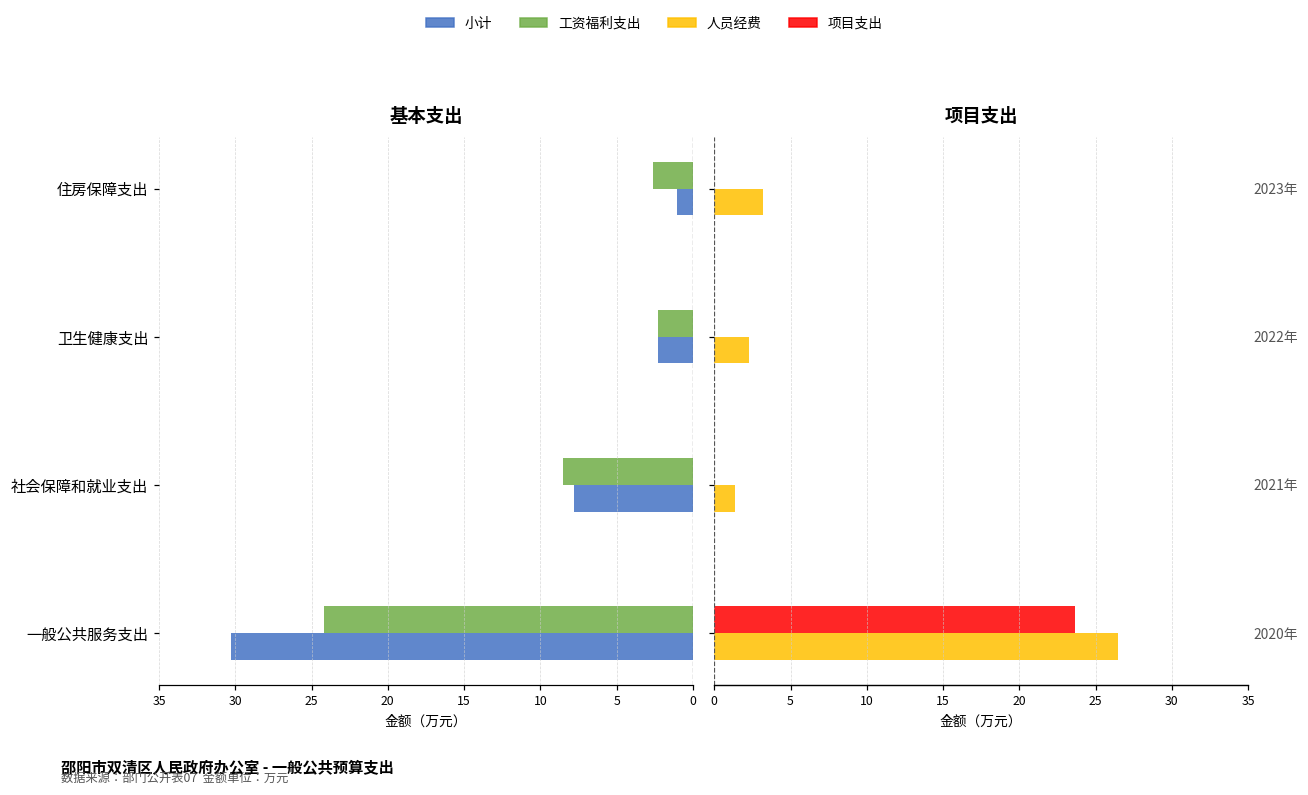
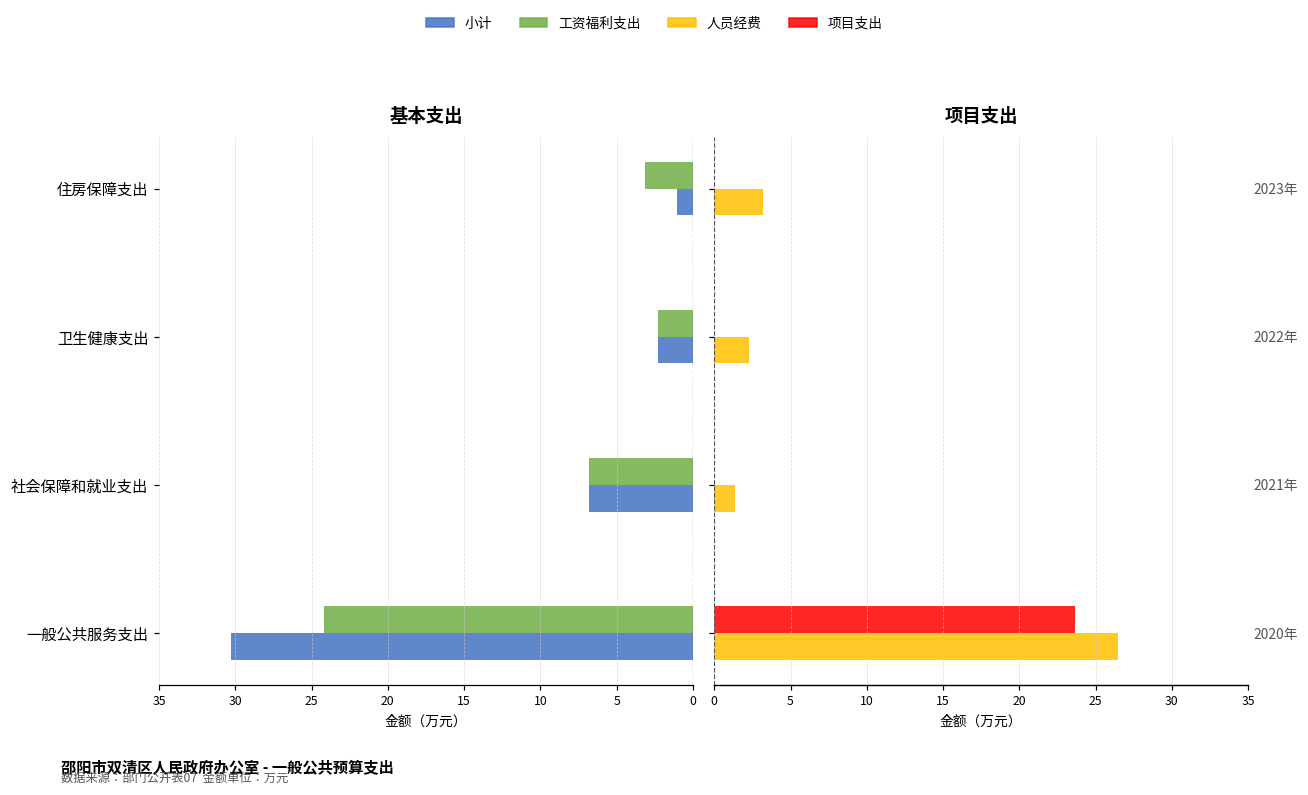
基本支出, 工资福利支出, 住房保障支出: 2.6 -> 3.2
基本支出, 工资福利支出, 社会保障和就业支出: 8.5 -> 6.8
基本支出, 小计, 社会保障和就业支出: 7.8 -> 6.8
